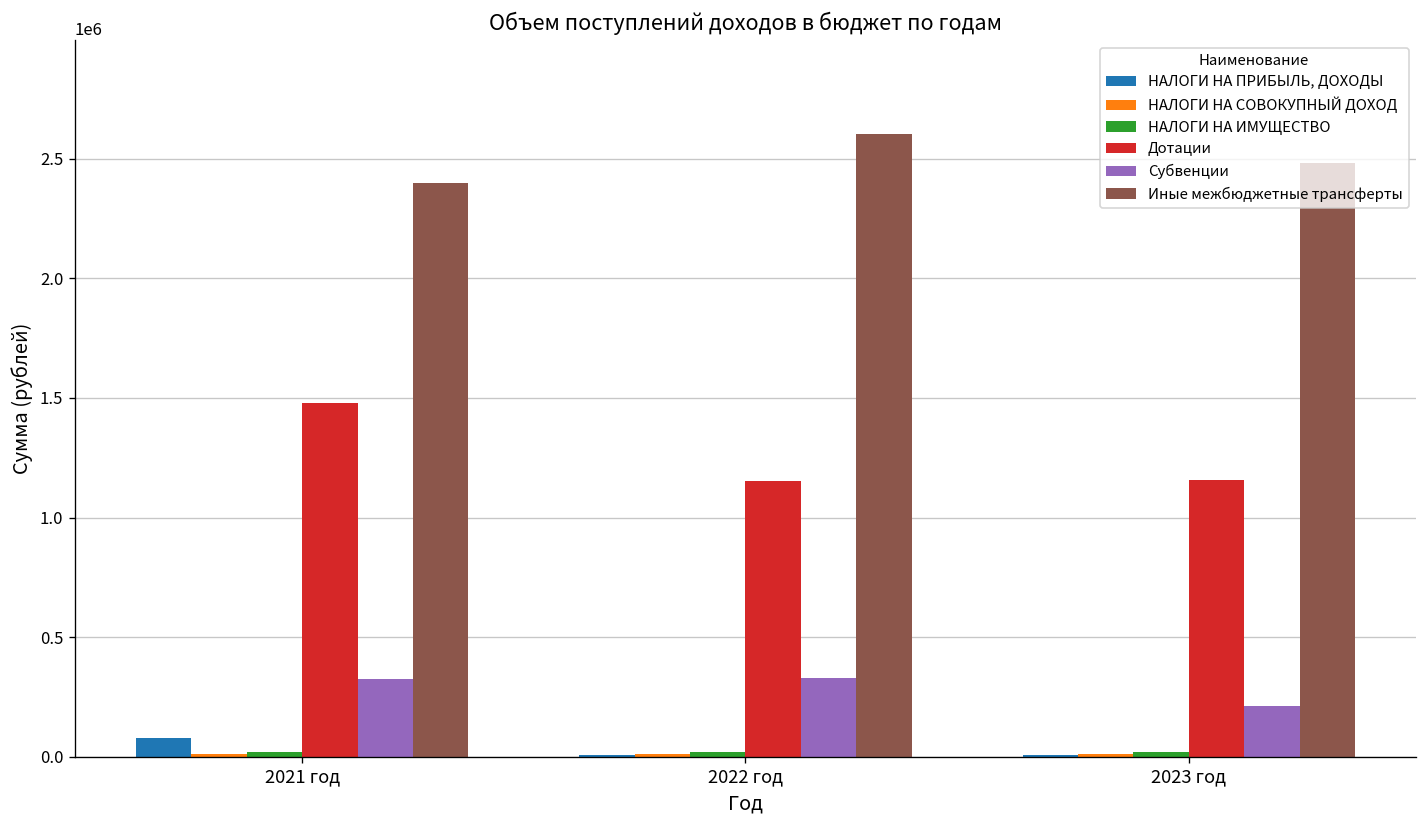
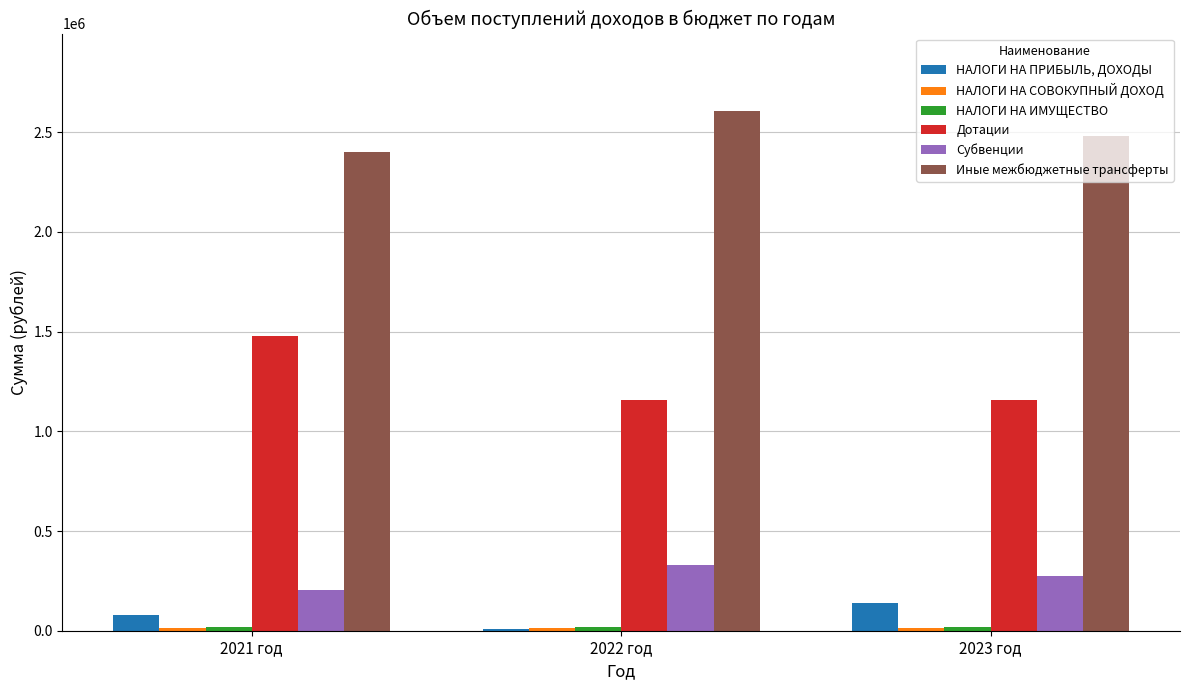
Субвенции, 2021 год: 320000 -> 200000
НАЛОГИ НА ПРИБЫЛЬ, ДОХОДЫ, 2023 год: 10000 -> 140000
Субвенции, 2023 год: 210000 -> 280000
